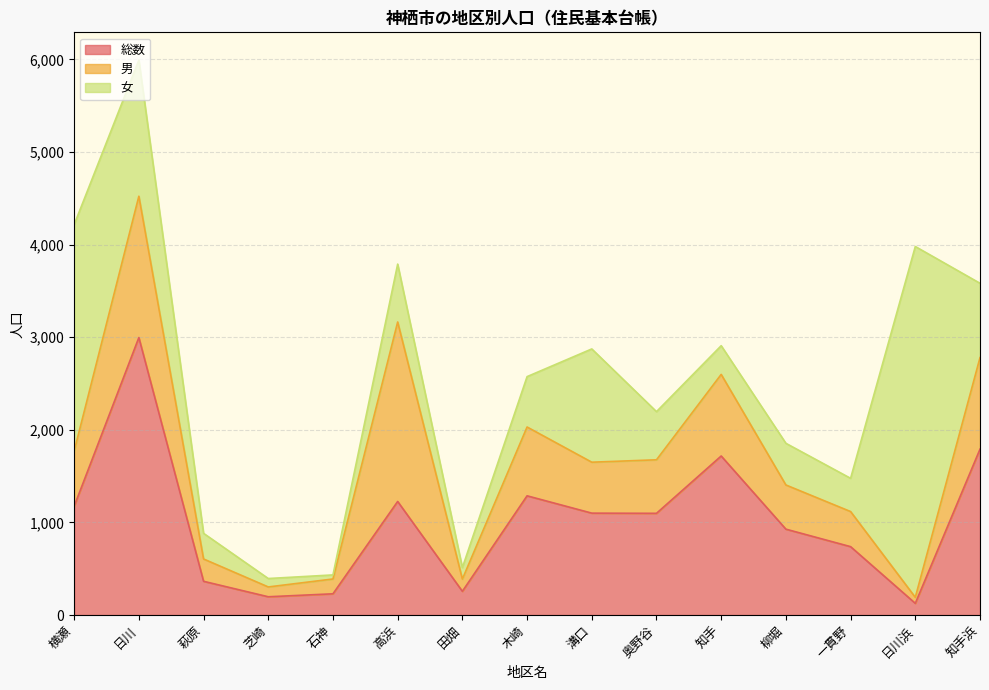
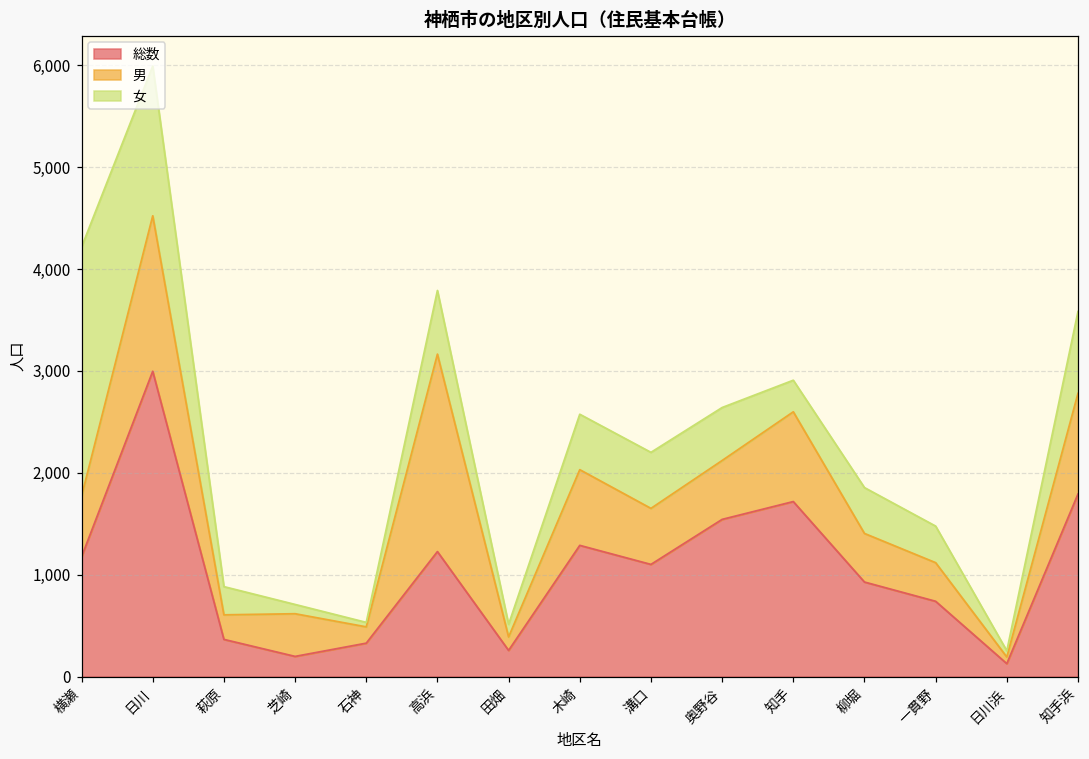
男, 芝崎: 100 -> 400
総数, 石神: 200 -> 300
女, 溝口: 1,200 -> 600
総数, 奥野谷: 1,100 -> 1,500
女, 日川浜: 3,800 -> 100
